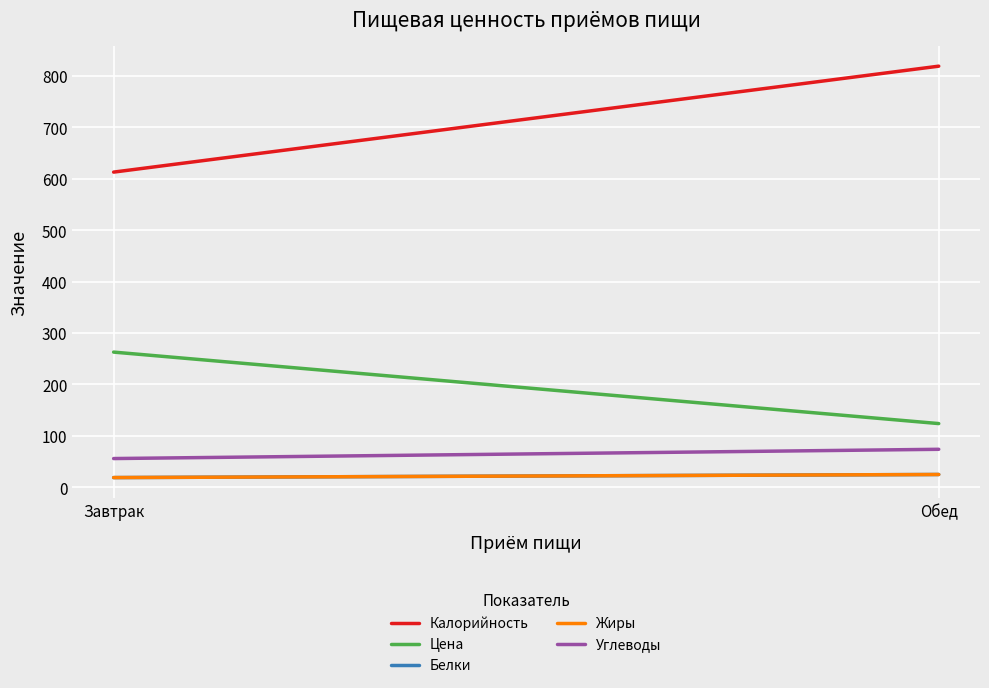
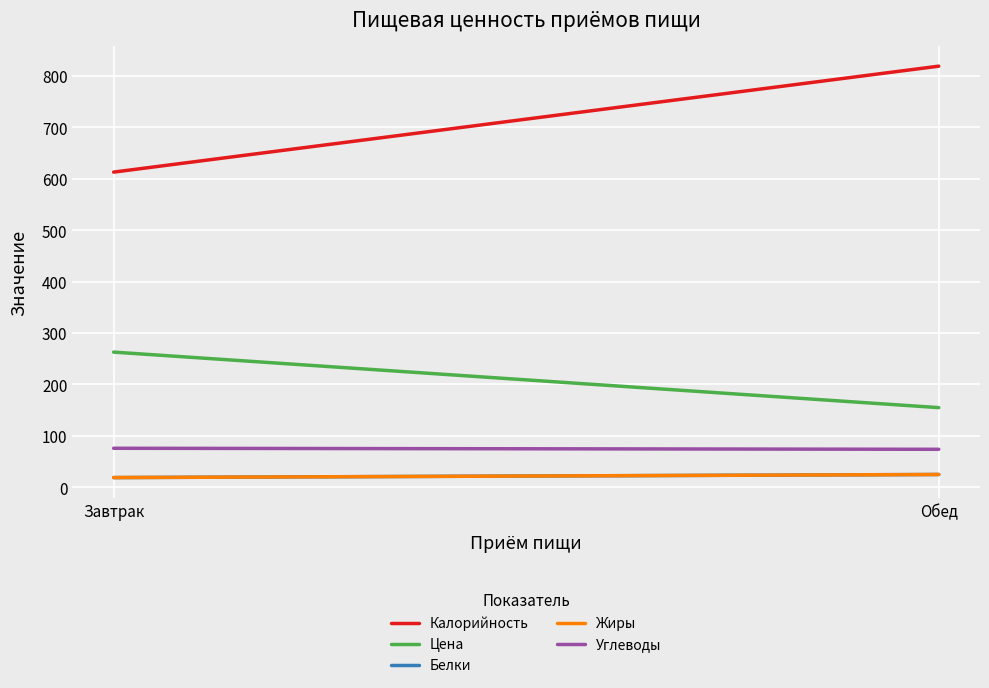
Углеводы, Завтрак: 60 -> 80
Цена, Обед: 120 -> 160
